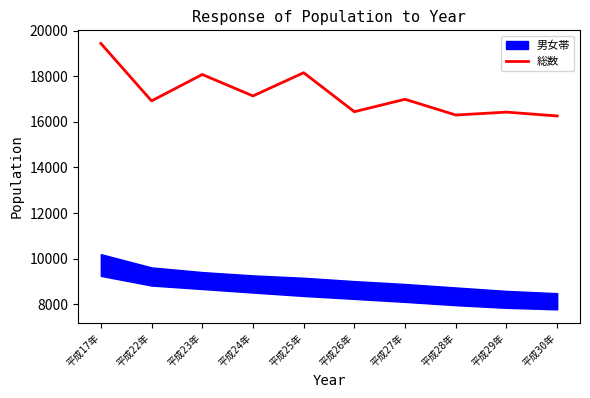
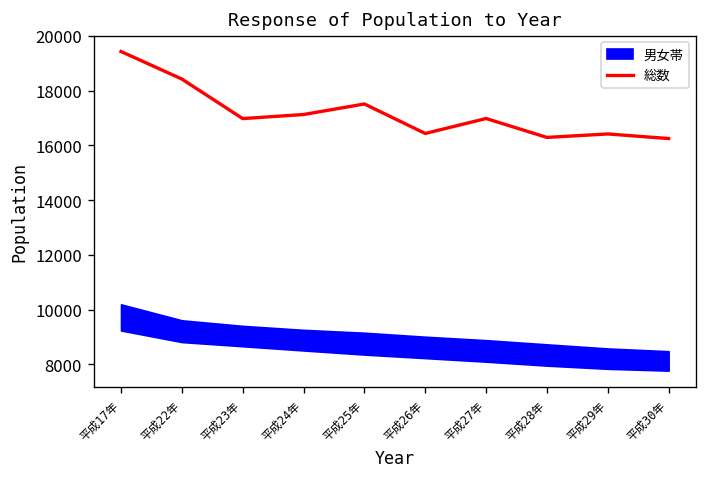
総数, 平成22年: 16900 -> 18400
総数, 平成23年: 18100 -> 17000
総数, 平成25年: 18100 -> 17500
